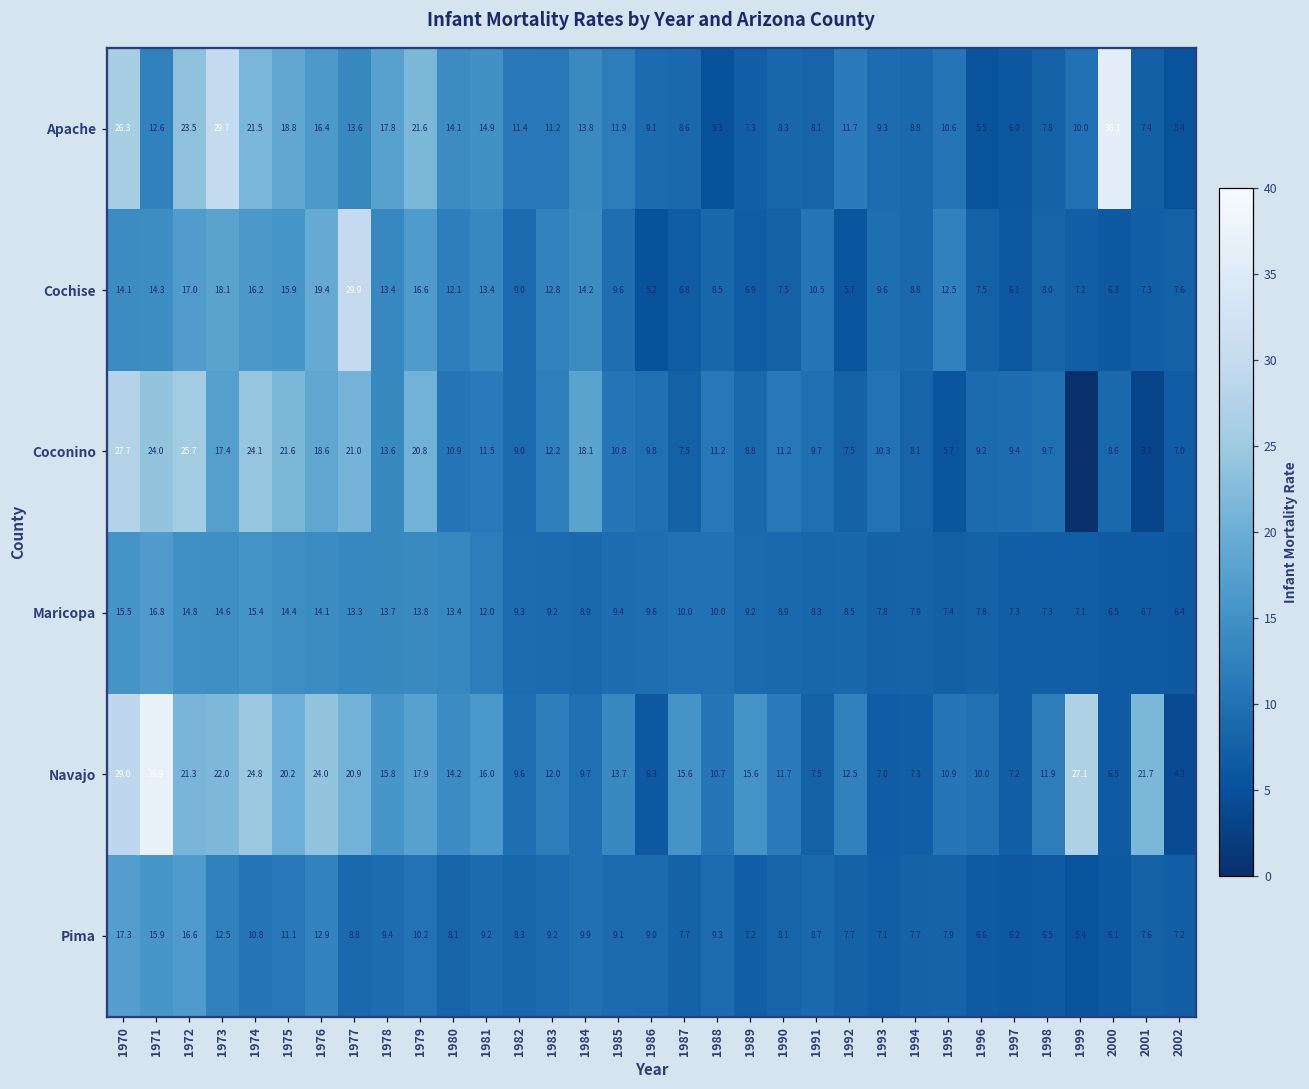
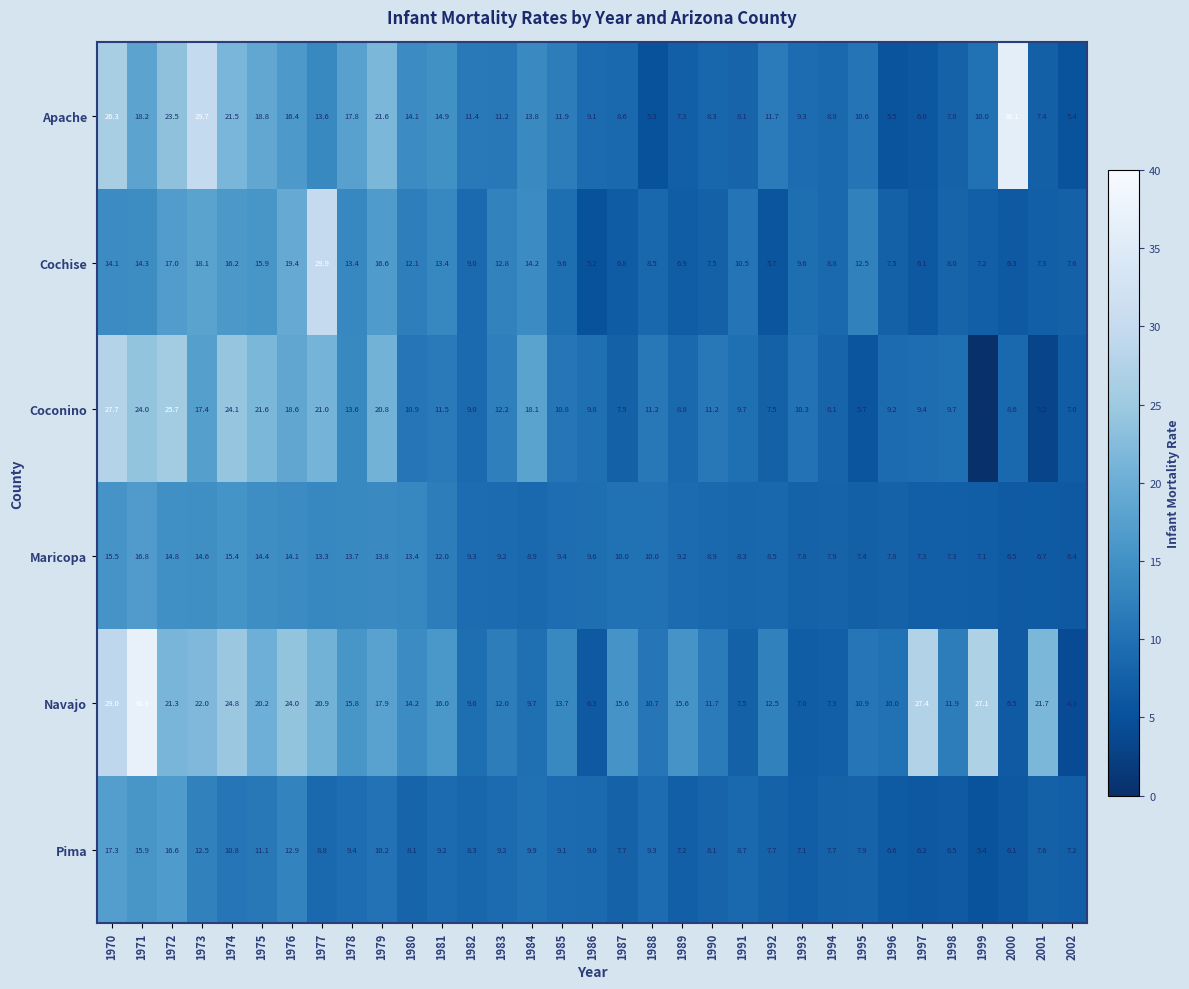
Apache, 1971: 12.6 -> 18.2
Navajo, 1997: 7.2 -> 27.4
